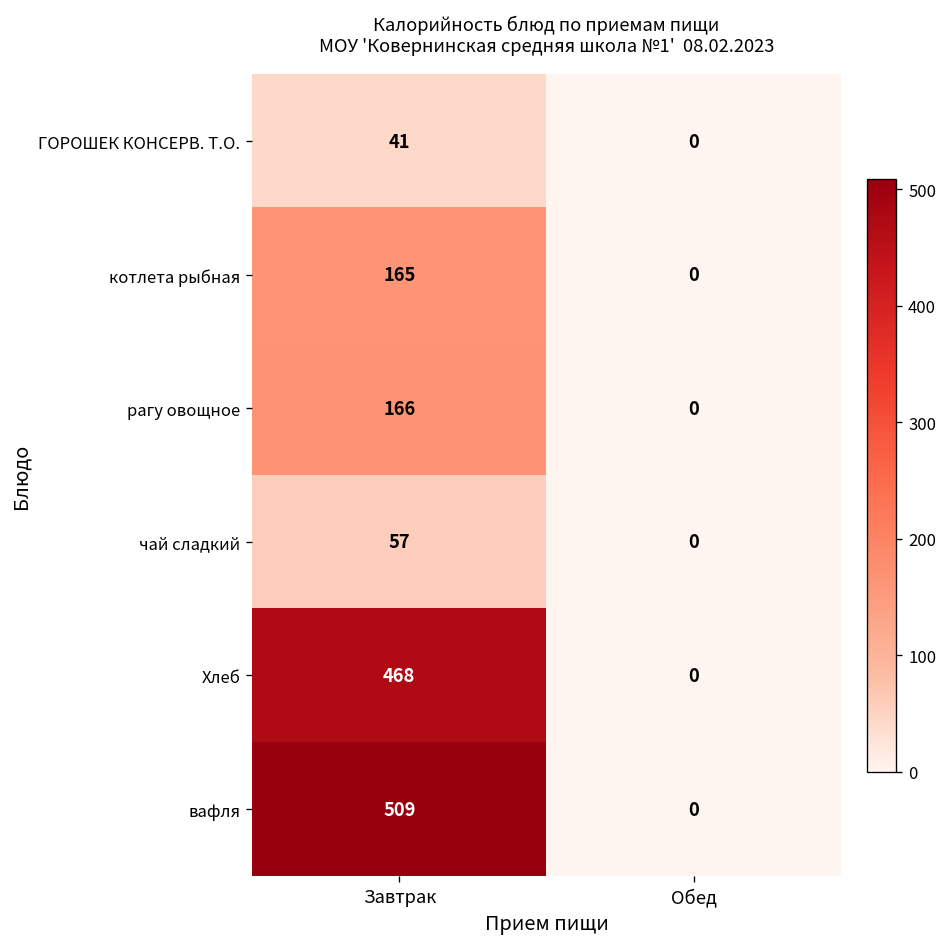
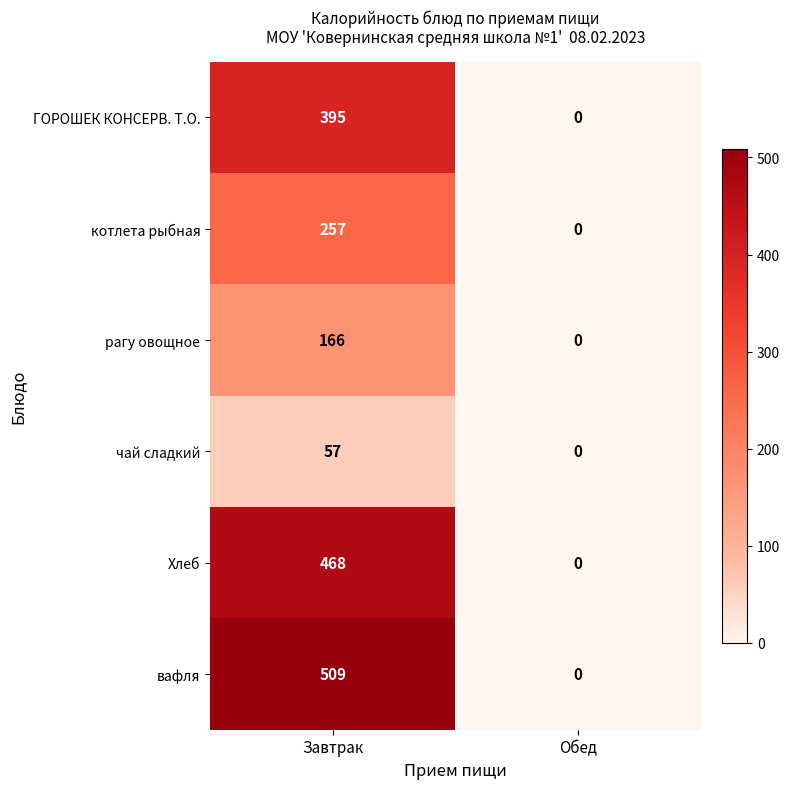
ГОРОШЕК КОНСЕРВ. Т.О., Завтрак: 41 -> 395
котлета рыбная, Завтрак: 165 -> 257
